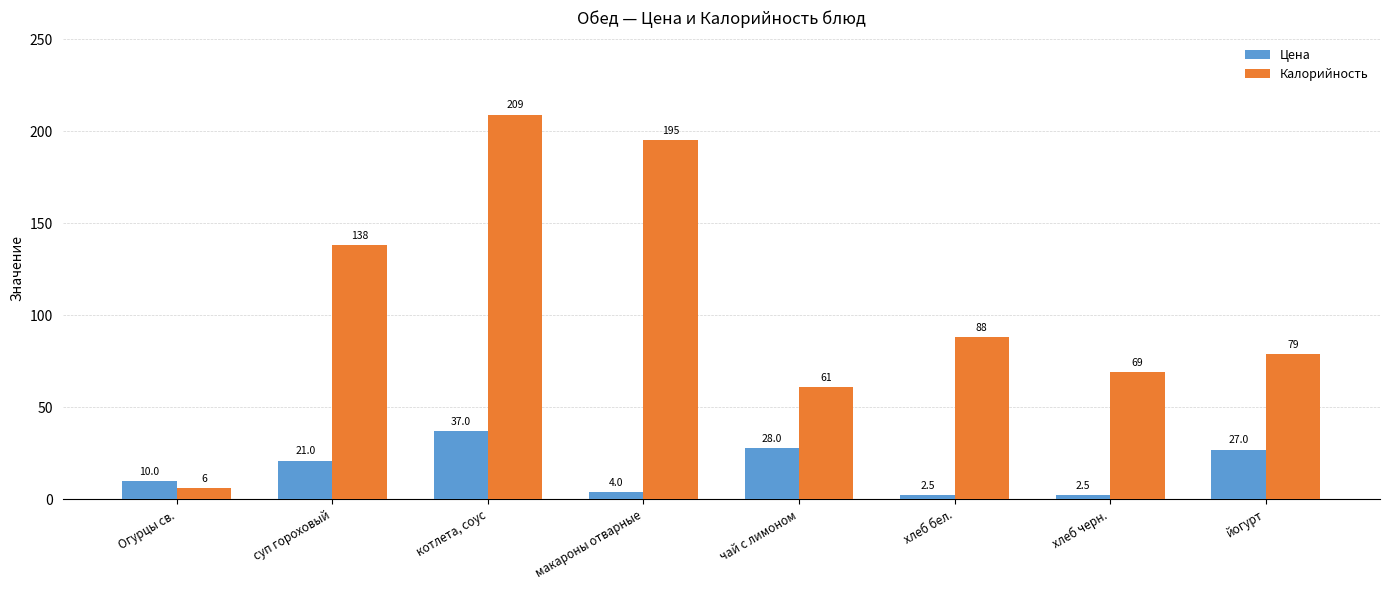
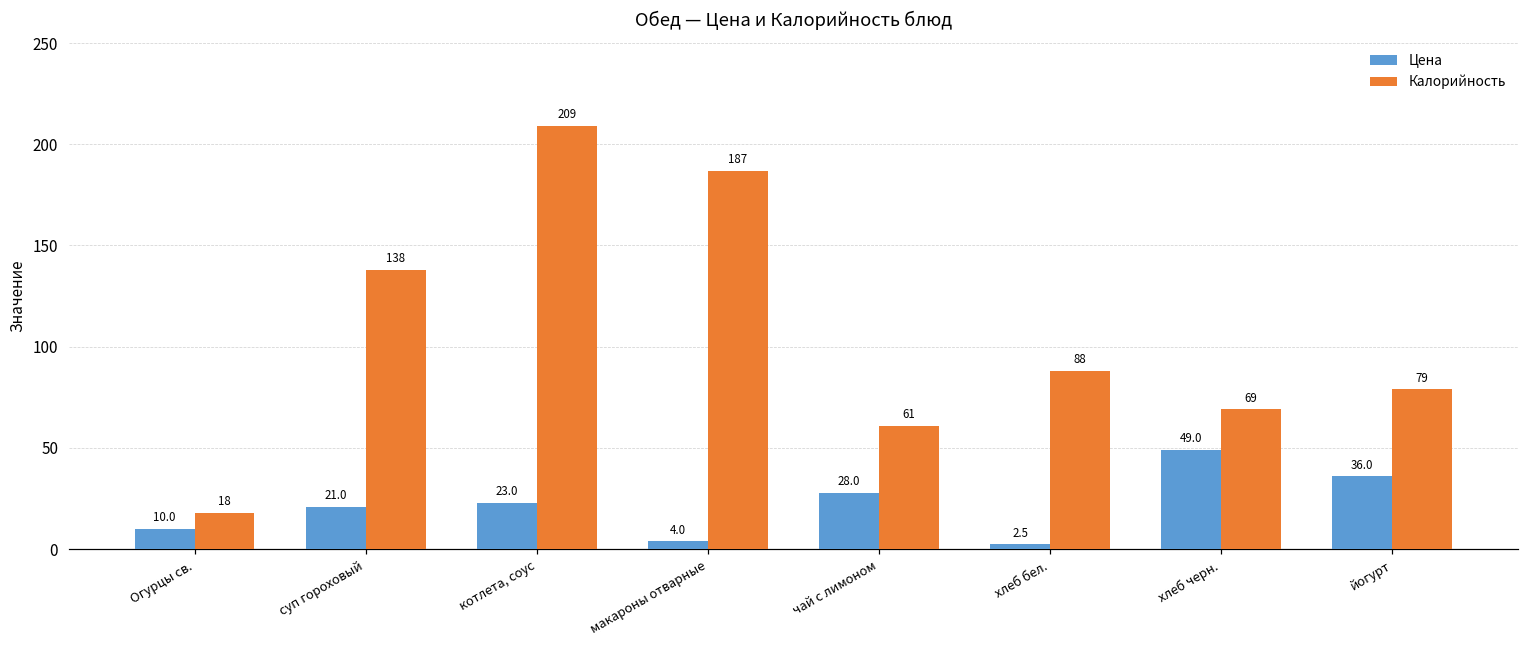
Калорийность, Огурцы св.: 6 -> 18
Цена, котлета, соус: 37.0 -> 23.0
Калорийность, макароны отварные: 195 -> 187
Цена, хлеб черн.: 2.5 -> 49.0
Цена, йогурт: 27.0 -> 36.0
